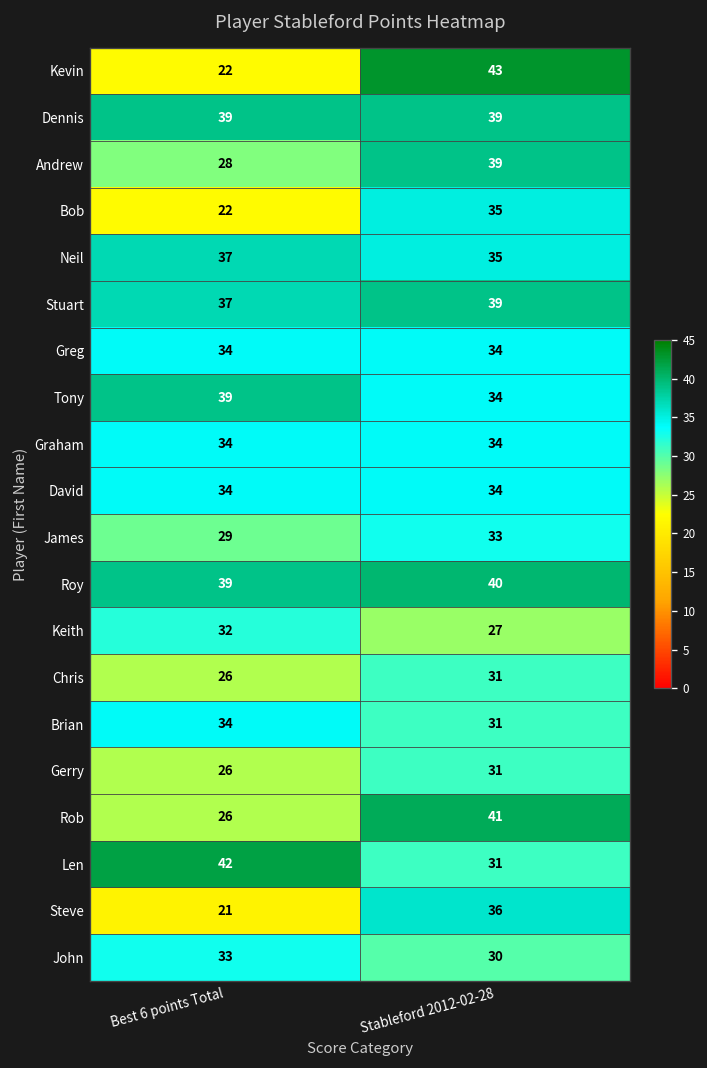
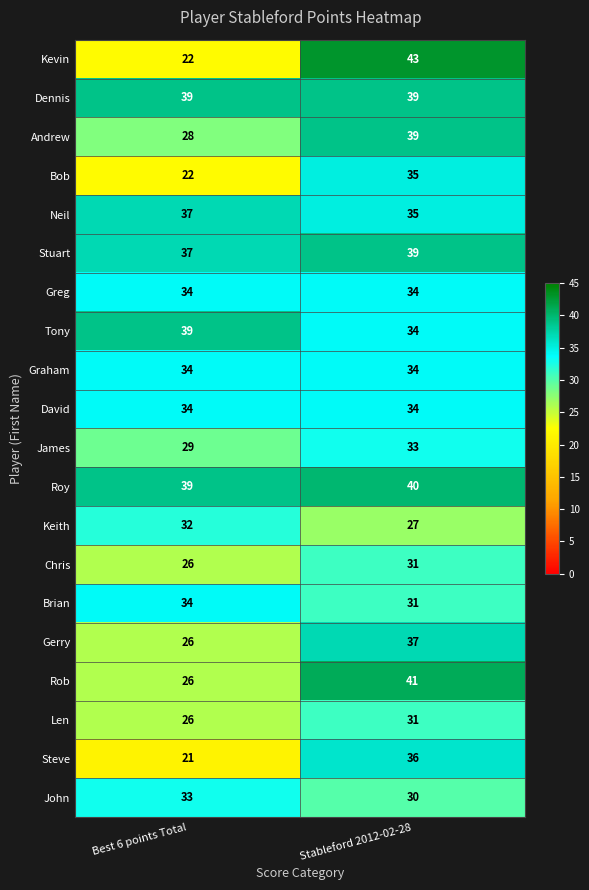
Gerry, Stableford 2012-02-28: 31 -> 37
Len, Best 6 points Total: 42 -> 26
